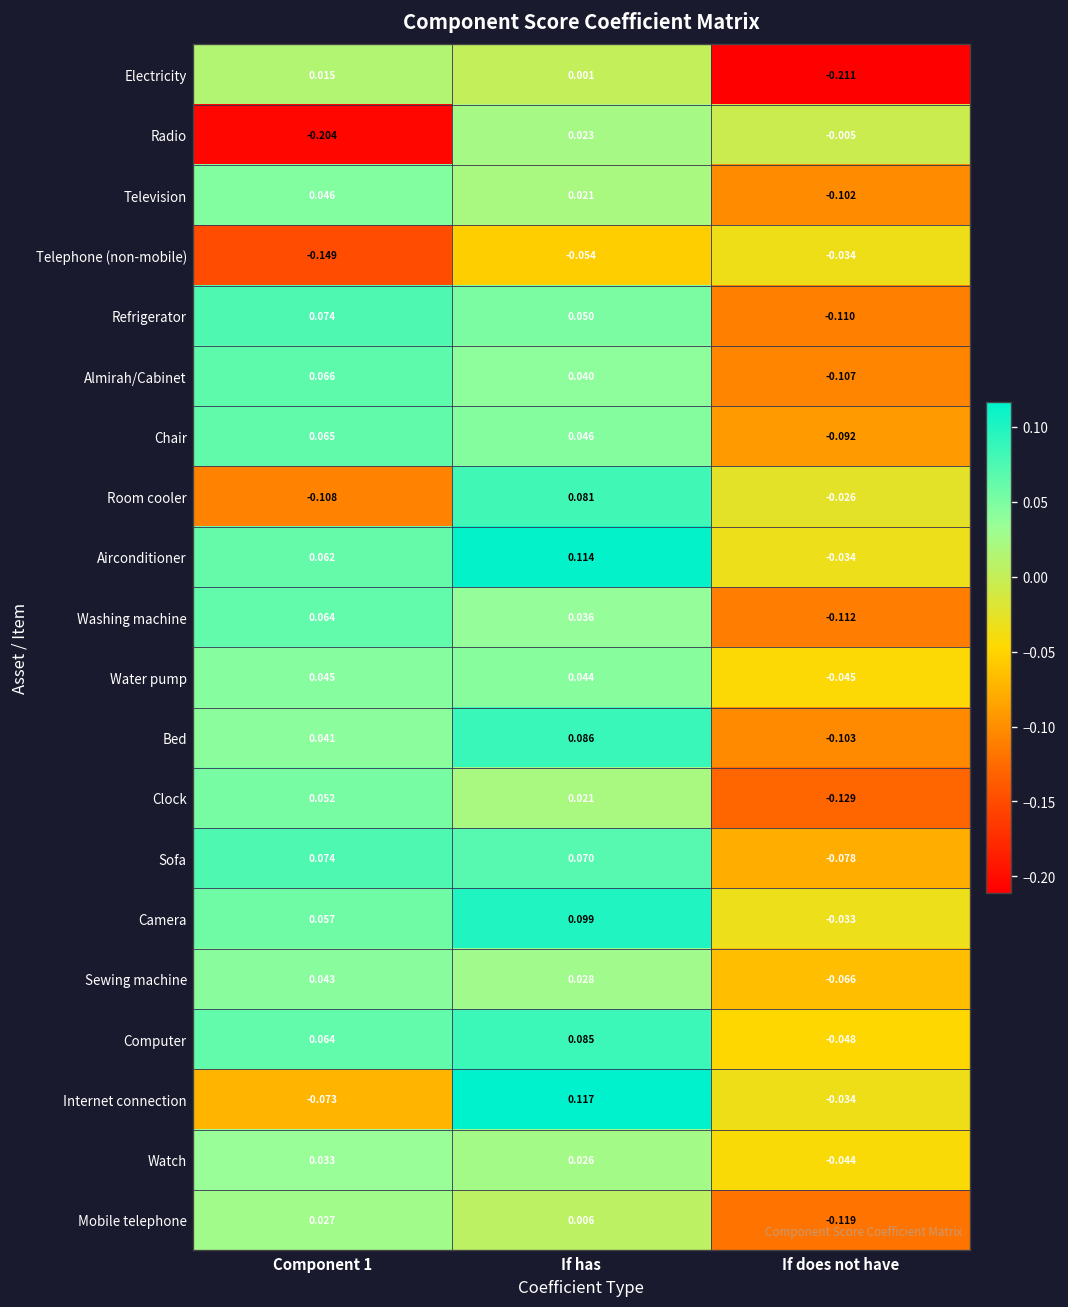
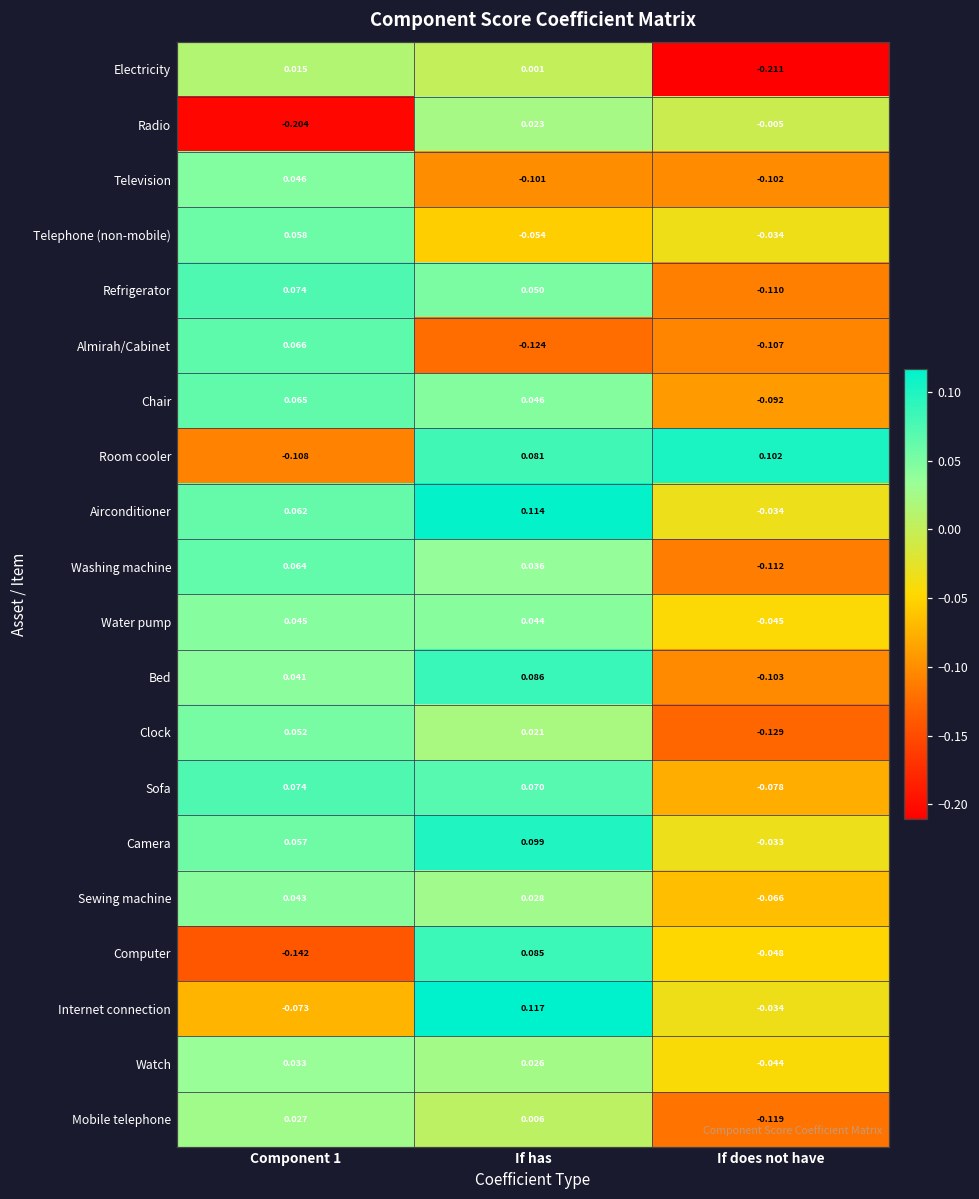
Television, If has: 0.021 -> -0.101
Telephone (non-mobile), Component 1: -0.149 -> 0.058
Almirah/Cabinet, If has: 0.040 -> -0.124
Room cooler, If does not have: -0.026 -> 0.102
Computer, Component 1: 0.064 -> -0.142
